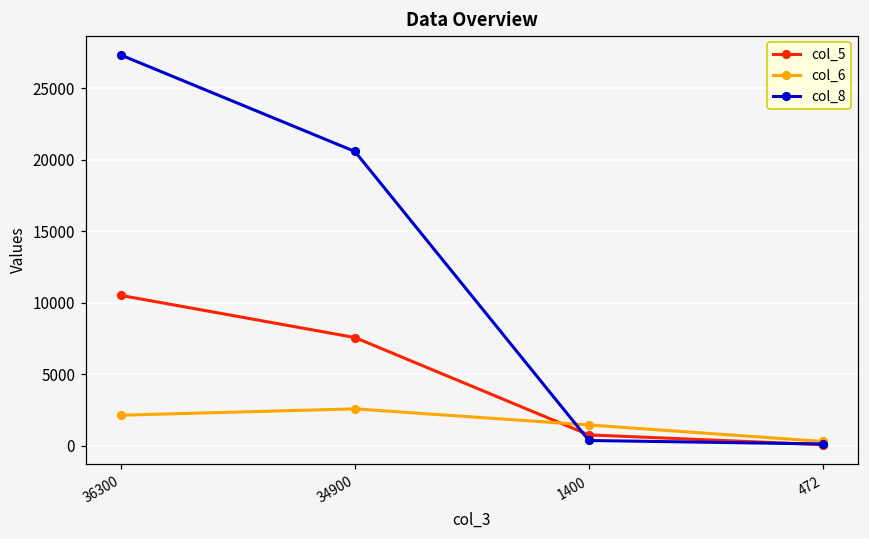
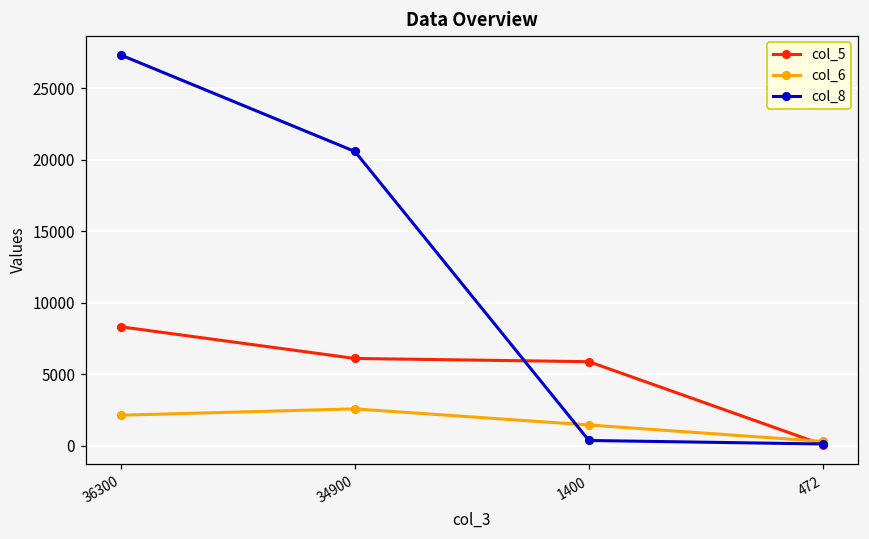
col_5, 36300: 10500 -> 8300
col_5, 34900: 7600 -> 6100
col_5, 1400: 800 -> 5900
